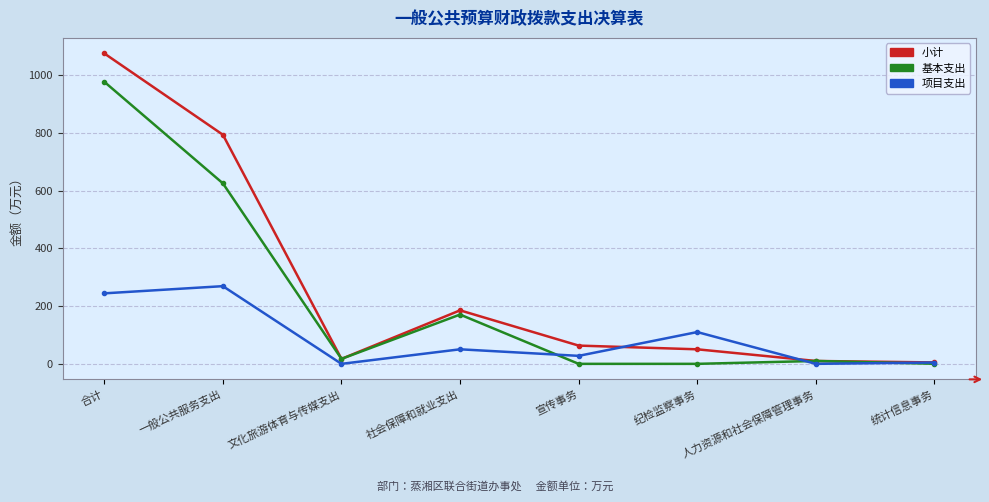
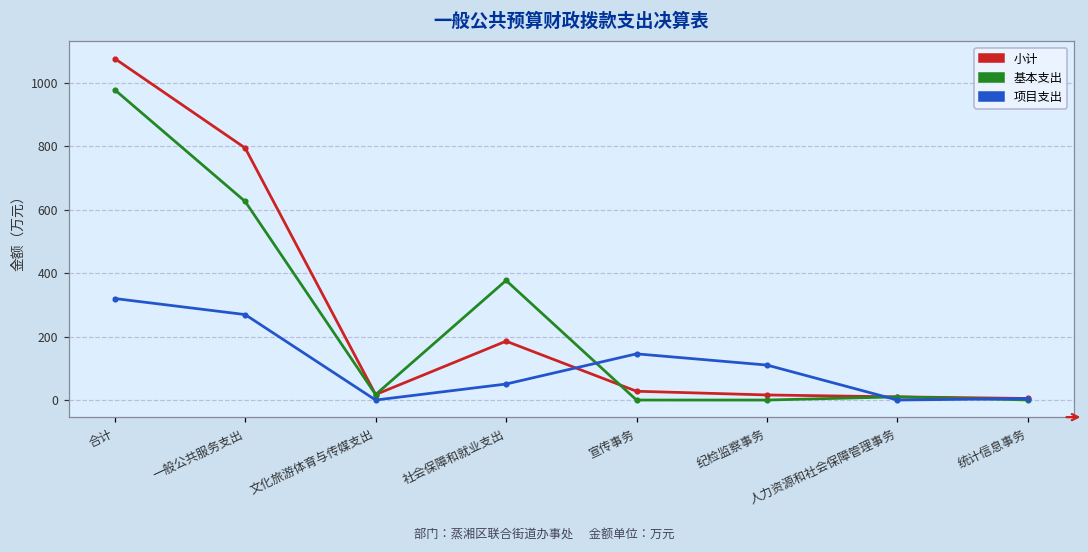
项目支出, 合计: 240 -> 320
基本支出, 社会保障和就业支出: 170 -> 380
小计, 宣传事务: 60 -> 30
项目支出, 宣传事务: 30 -> 150
小计, 纪检监察事务: 50 -> 20
